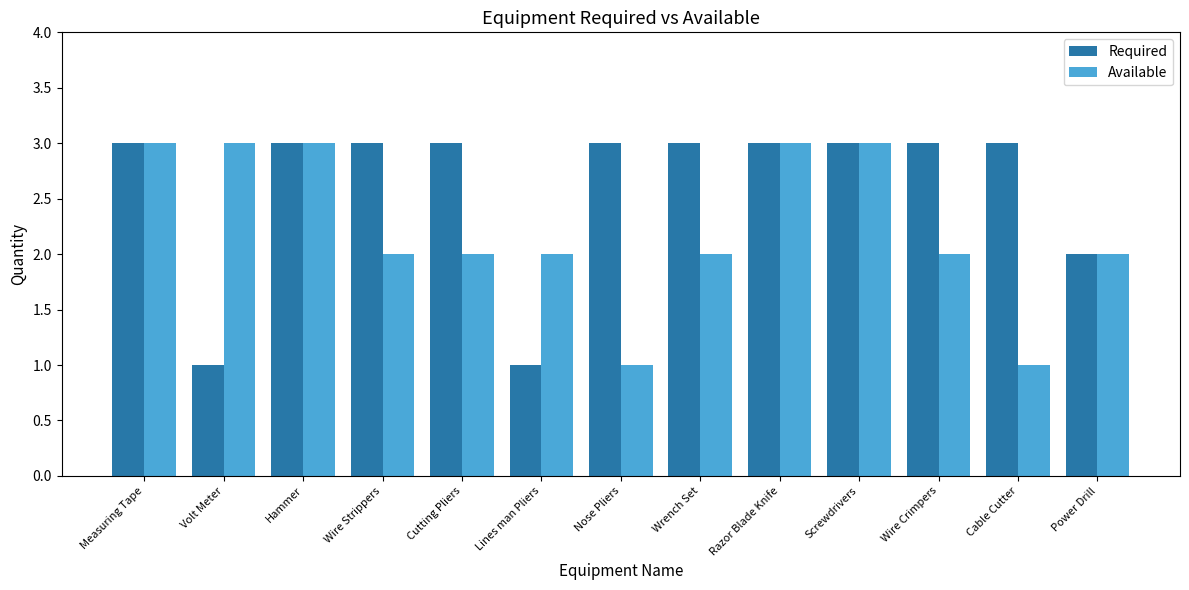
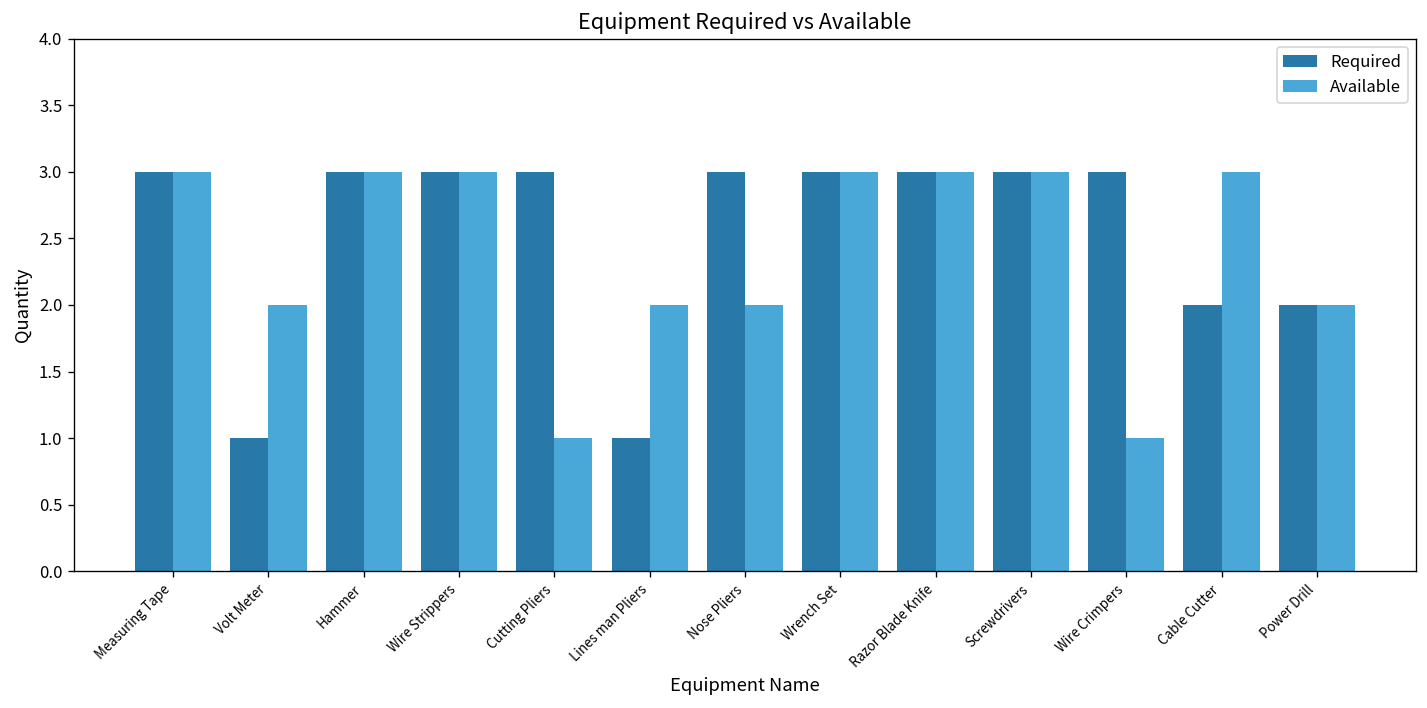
Available, Volt Meter: 3 -> 2
Available, Wire Strippers: 2 -> 3
Available, Cutting Pliers: 2 -> 1
Available, Nose Pliers: 1 -> 2
Available, Wrench Set: 2 -> 3
Available, Wire Crimpers: 2 -> 1
Required, Cable Cutter: 3 -> 2
Available, Cable Cutter: 1 -> 3
